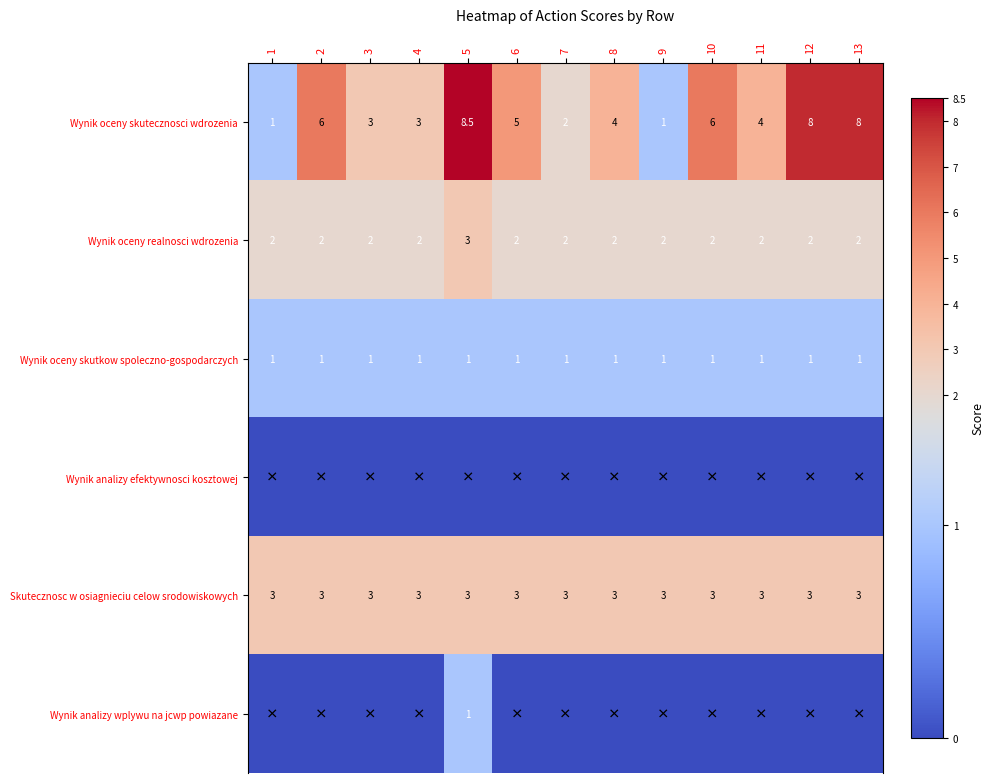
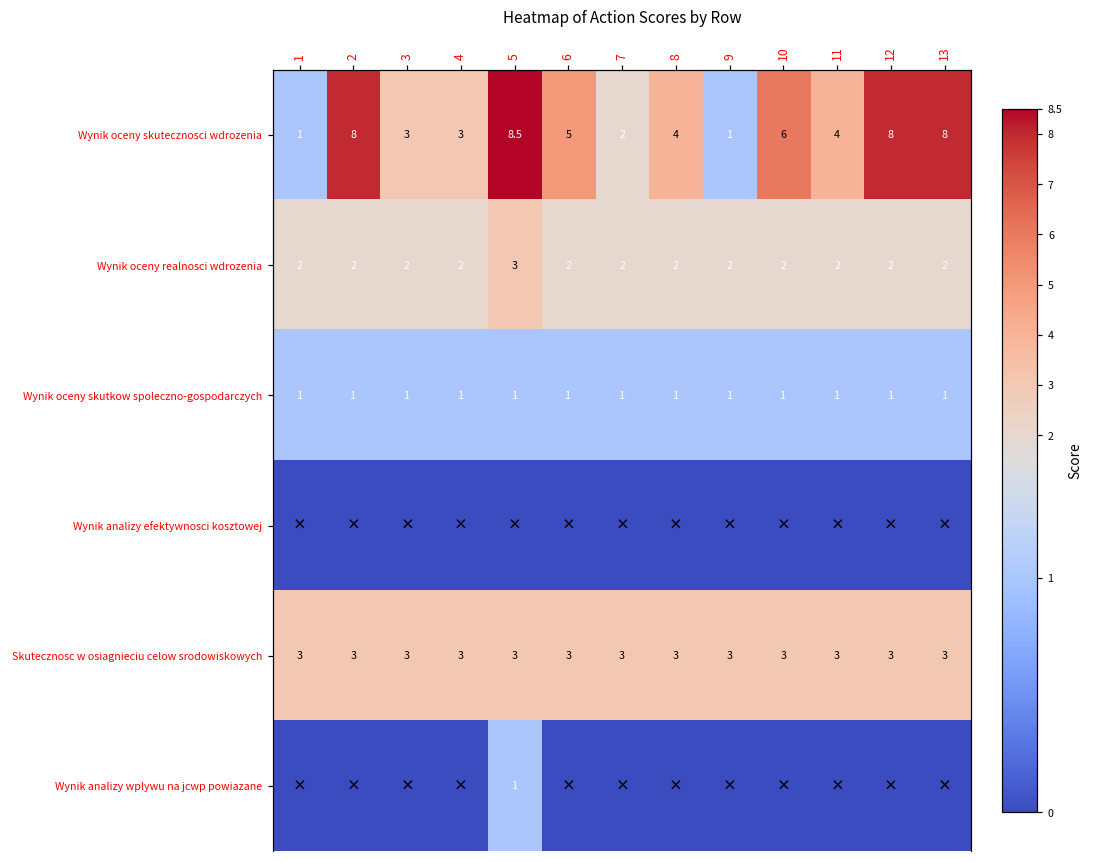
Wynik oceny skutecznosci wdrozenia, 2: 6 -> 8
